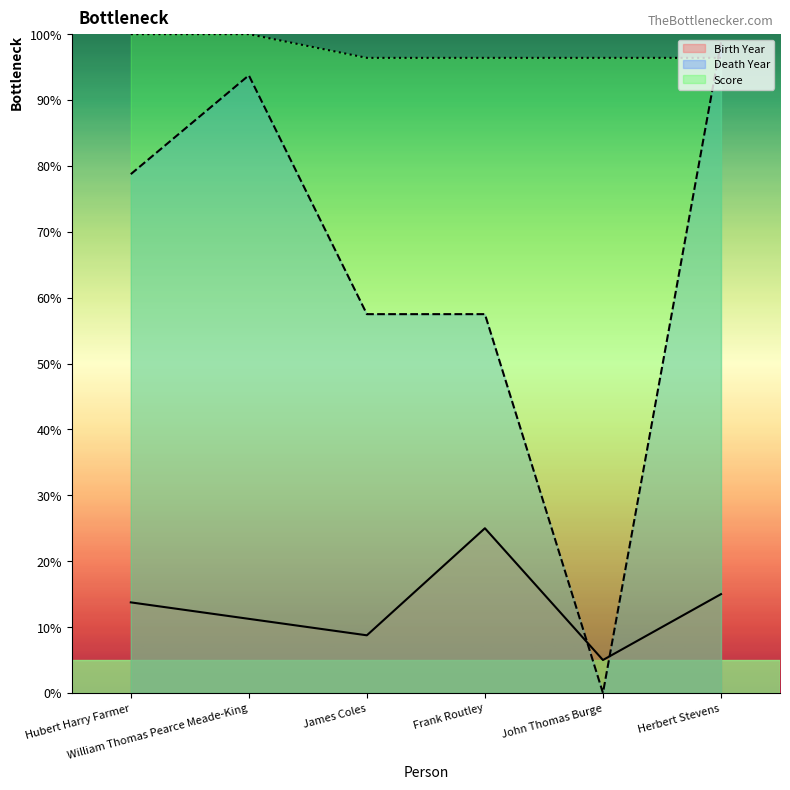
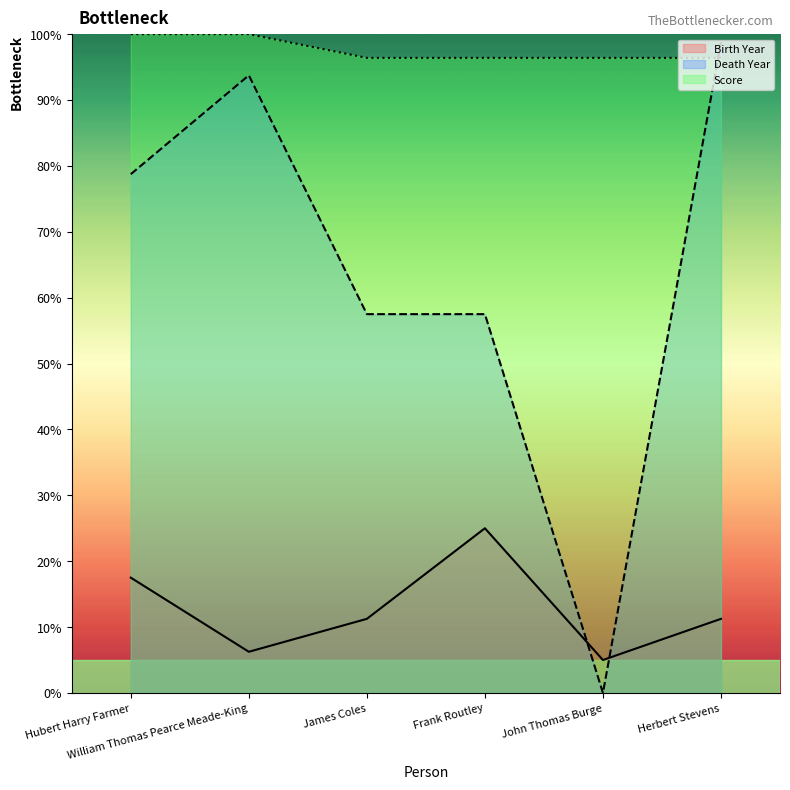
Birth Year, Hubert Harry Farmer: 14% -> 18%
Birth Year, William Thomas Pearce Meade-King: 11% -> 6%
Birth Year, James Coles: 9% -> 11%
Birth Year, Herbert Stevens: 15% -> 11%
